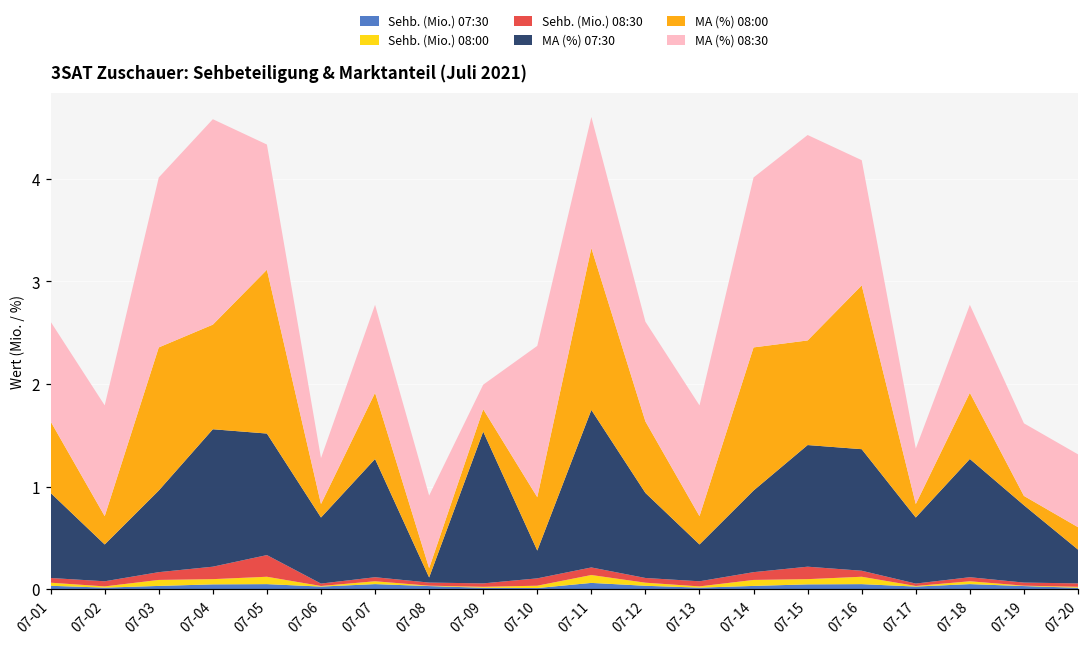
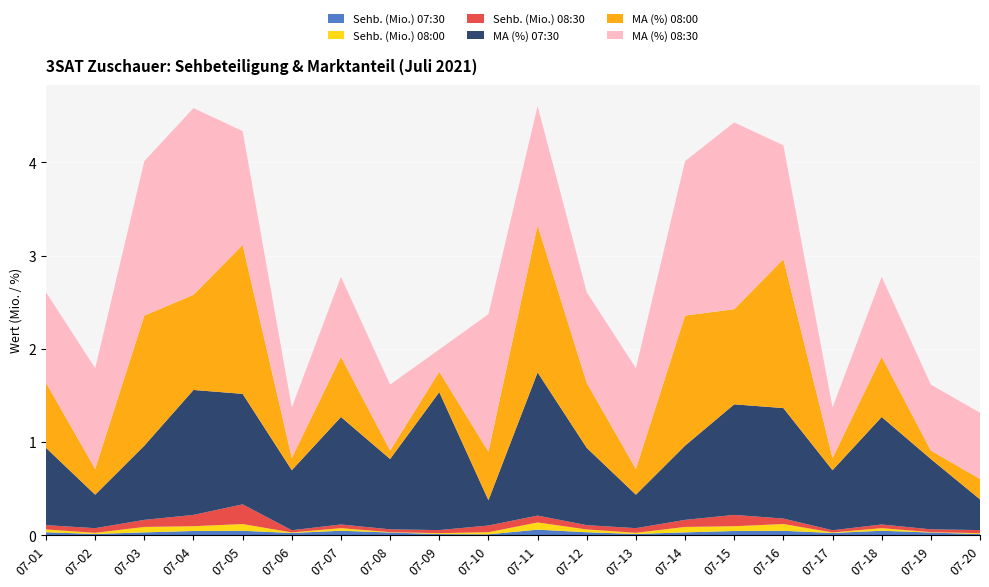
MA (%) 08:30, 07-06: 0.4 -> 0.5
MA (%) 07:30, 07-08: 0.0 -> 0.8
